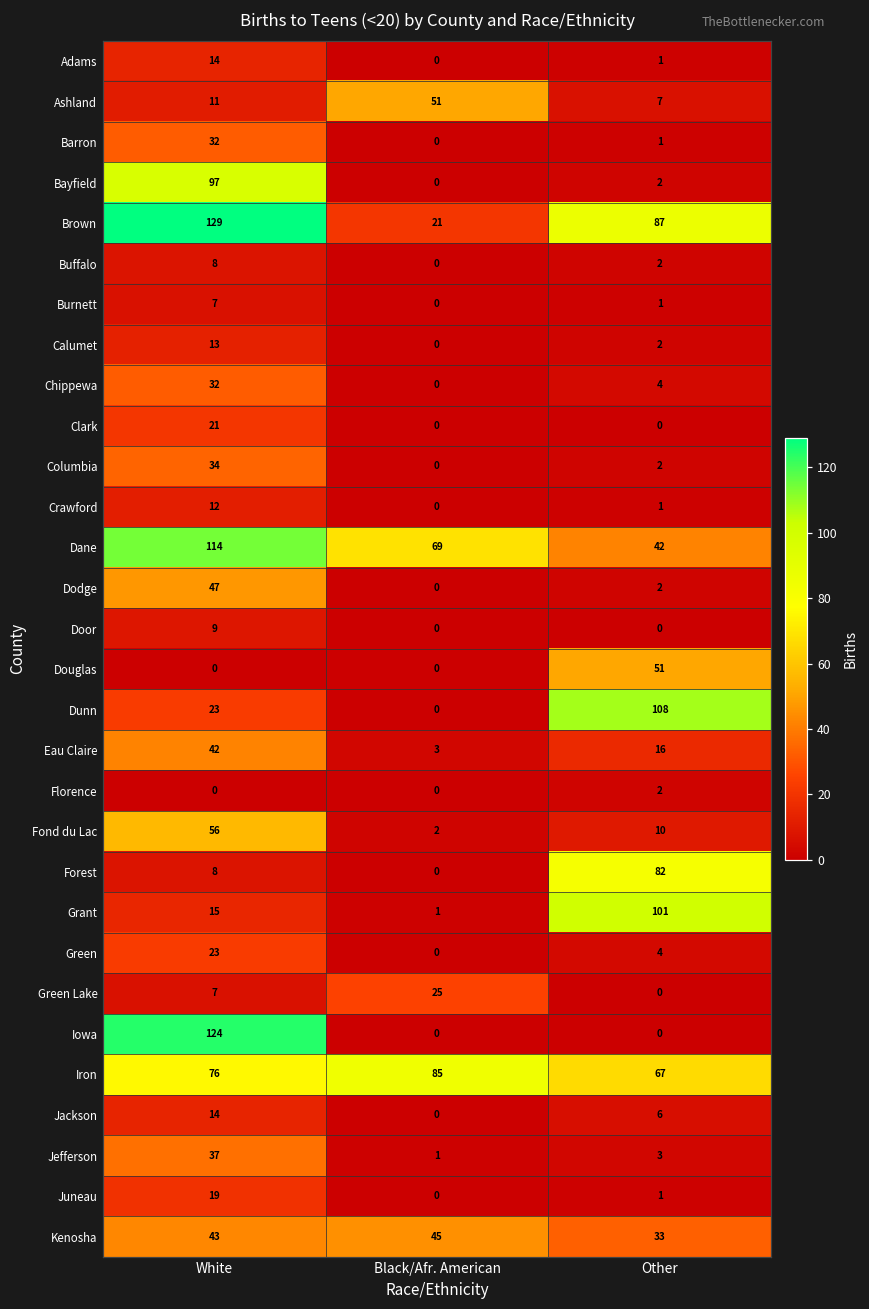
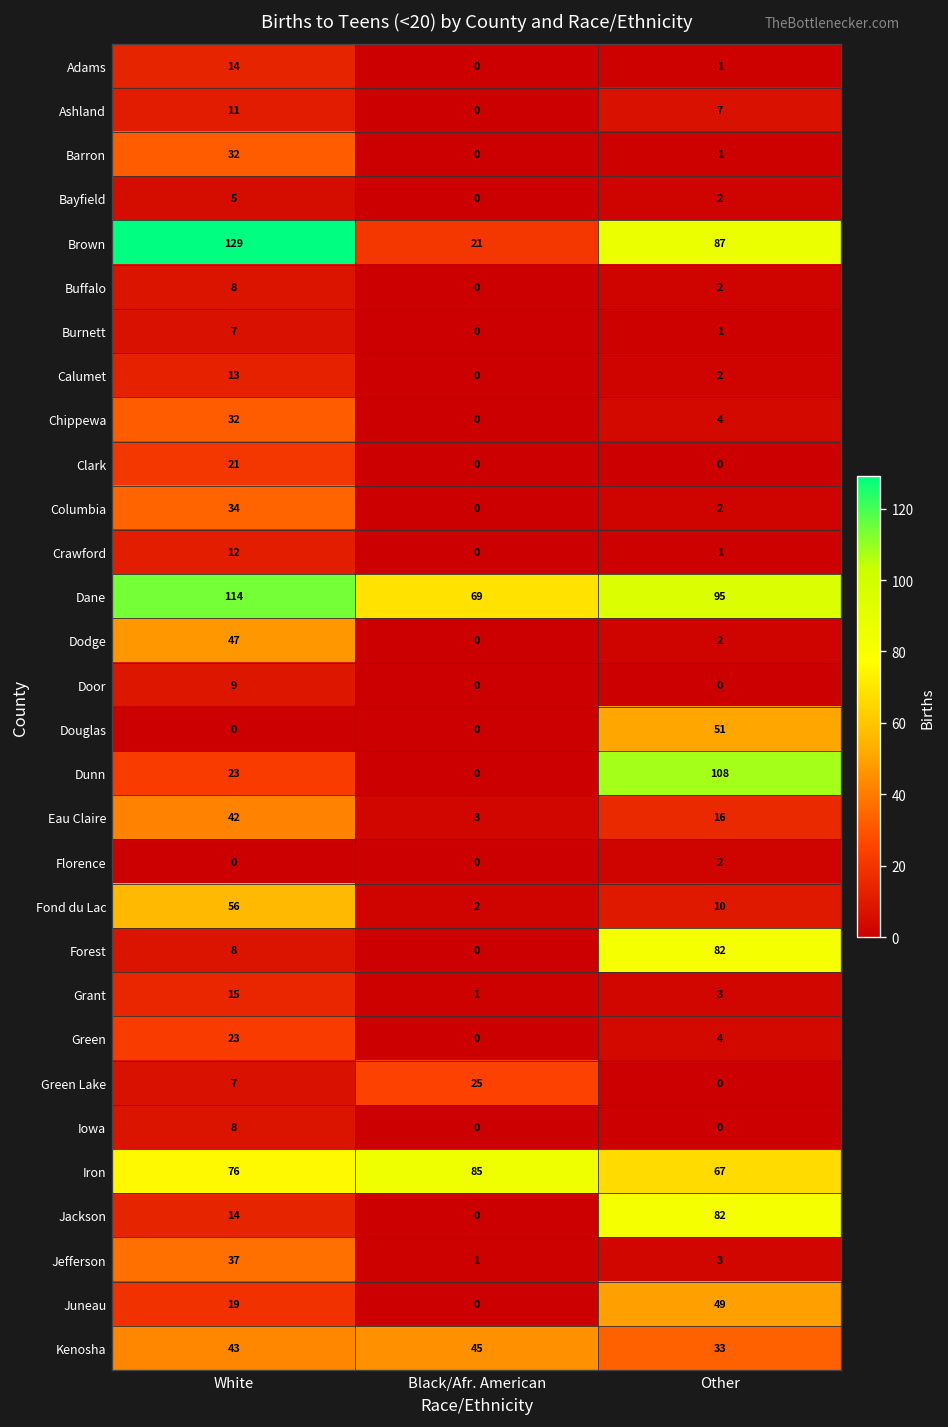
Ashland, Black/Afr. American: 51 -> 0
Bayfield, White: 97 -> 5
Dane, Other: 42 -> 95
Grant, Other: 101 -> 3
Iowa, White: 124 -> 8
Jackson, Other: 6 -> 82
Juneau, Other: 1 -> 49
